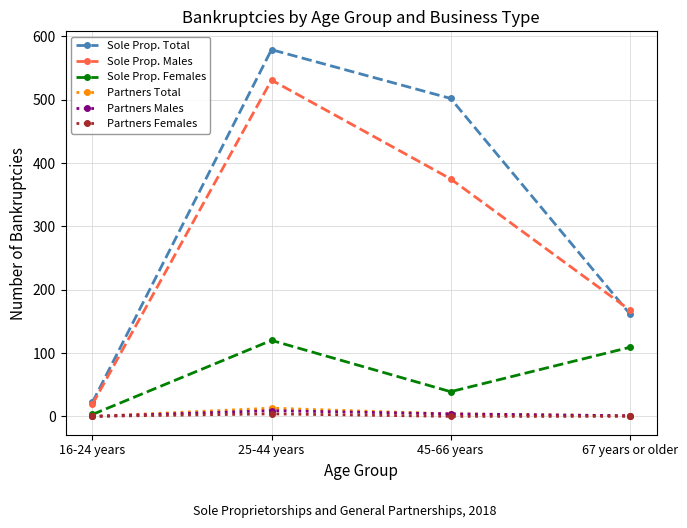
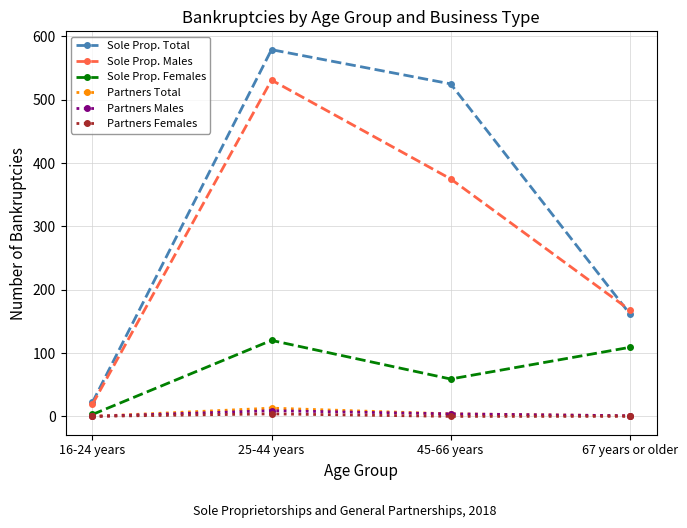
Sole Prop. Total, 45-66 years: 500 -> 530
Sole Prop. Females, 45-66 years: 40 -> 60
